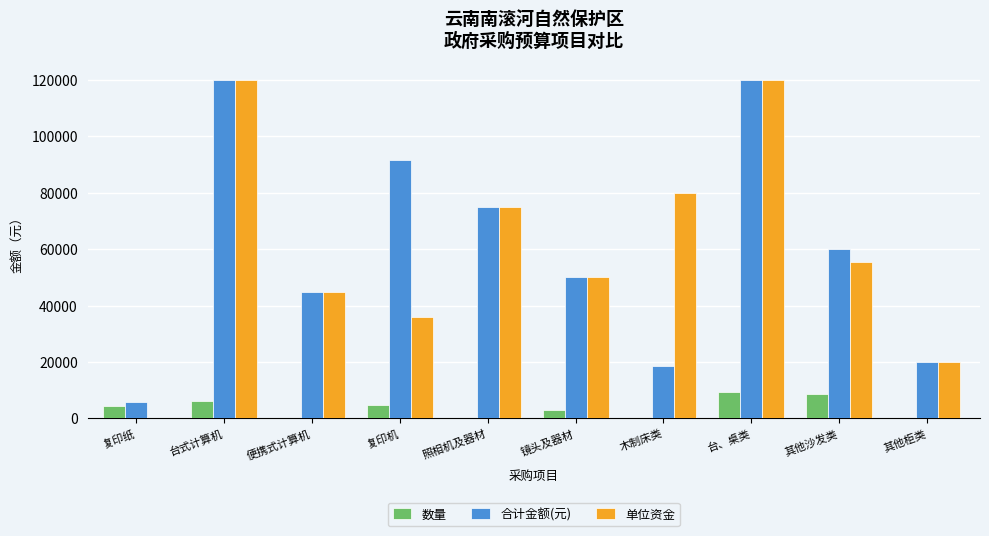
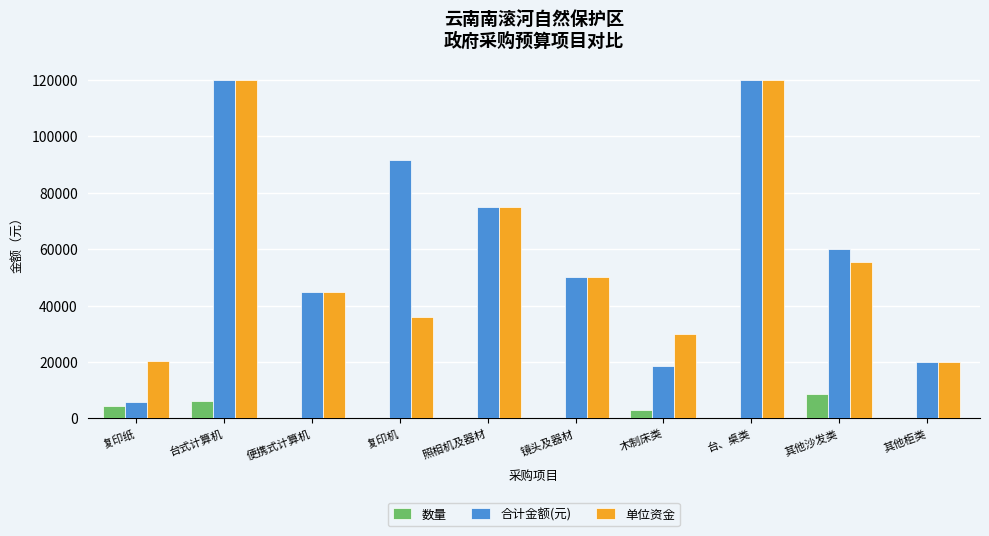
单位资金, 复印纸: 0 -> 20000
数量, 复印机: 5000 -> 0
数量, 镜头及器材: 3000 -> 0
数量, 木制床类: 0 -> 3000
单位资金, 木制床类: 80000 -> 30000
数量, 台、桌类: 9000 -> 0
